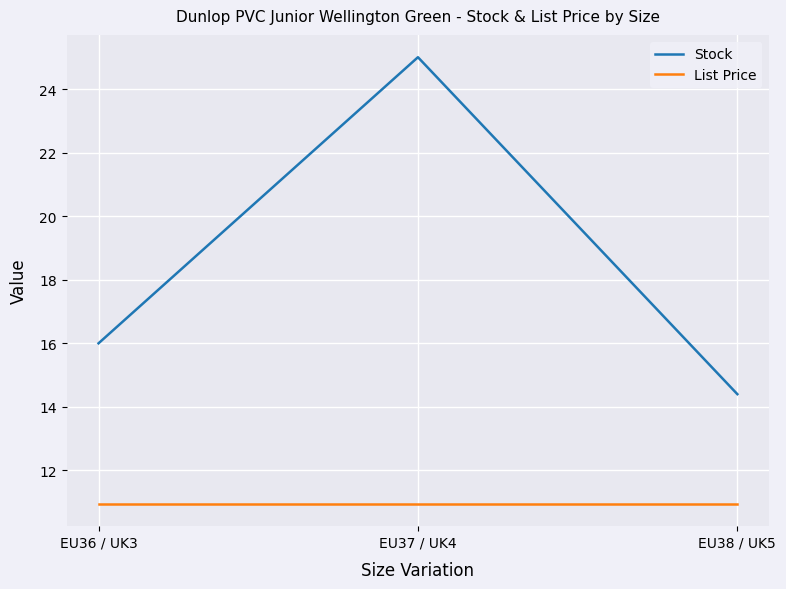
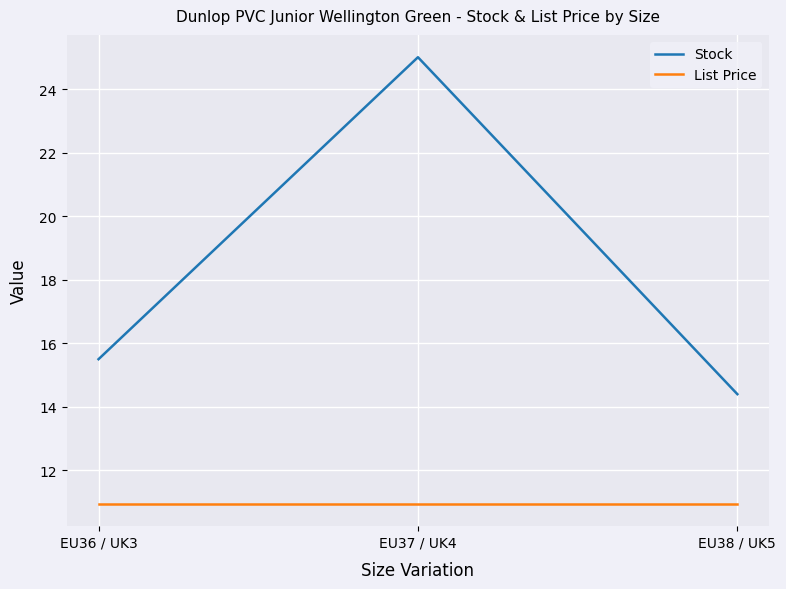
Stock, EU36 / UK3: 16.0 -> 15.5
